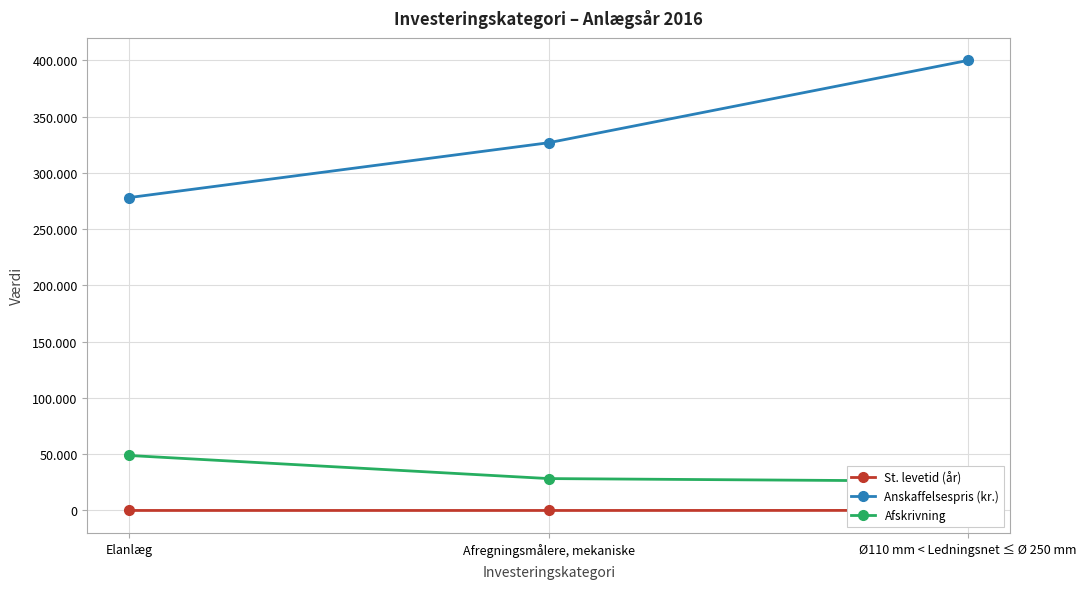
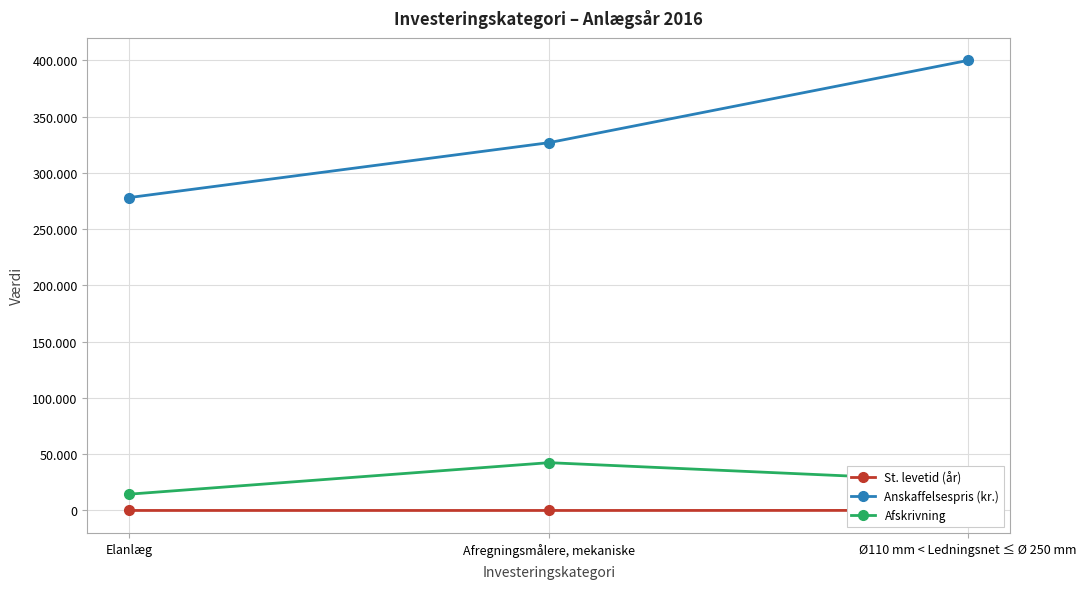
Afskrivning, Elanlæg: 49 -> 15
Afskrivning, Afregningsmålere, mekaniske: 28 -> 43
